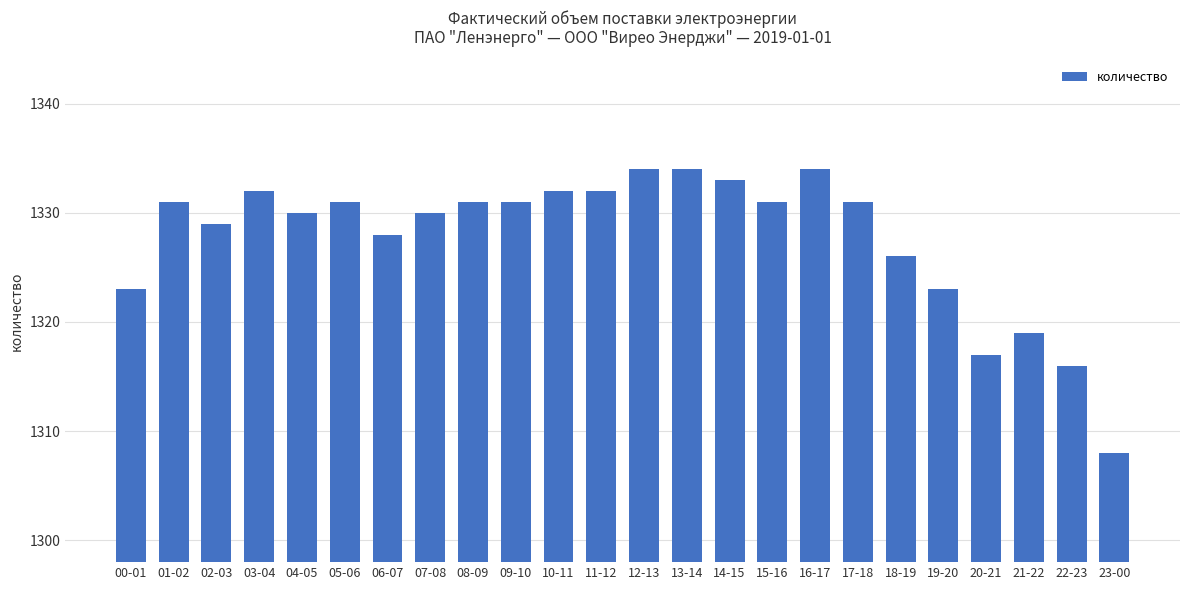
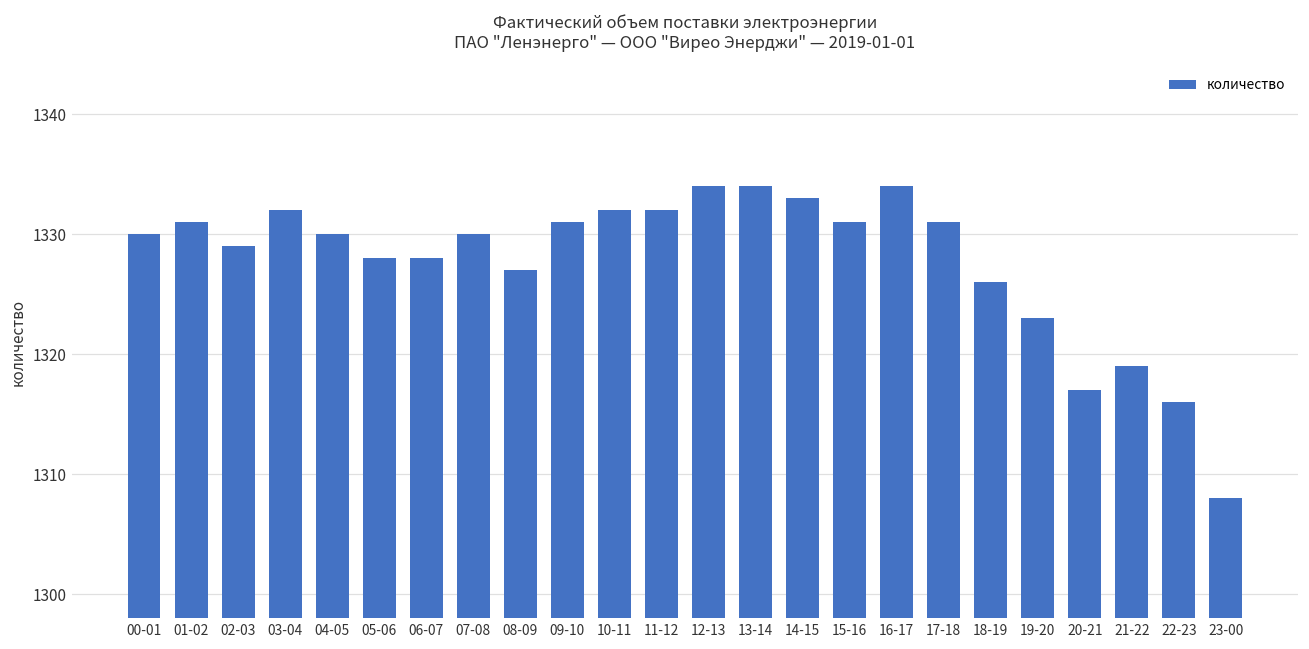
00-01: 1323 -> 1330
05-06: 1331 -> 1328
08-09: 1331 -> 1327
